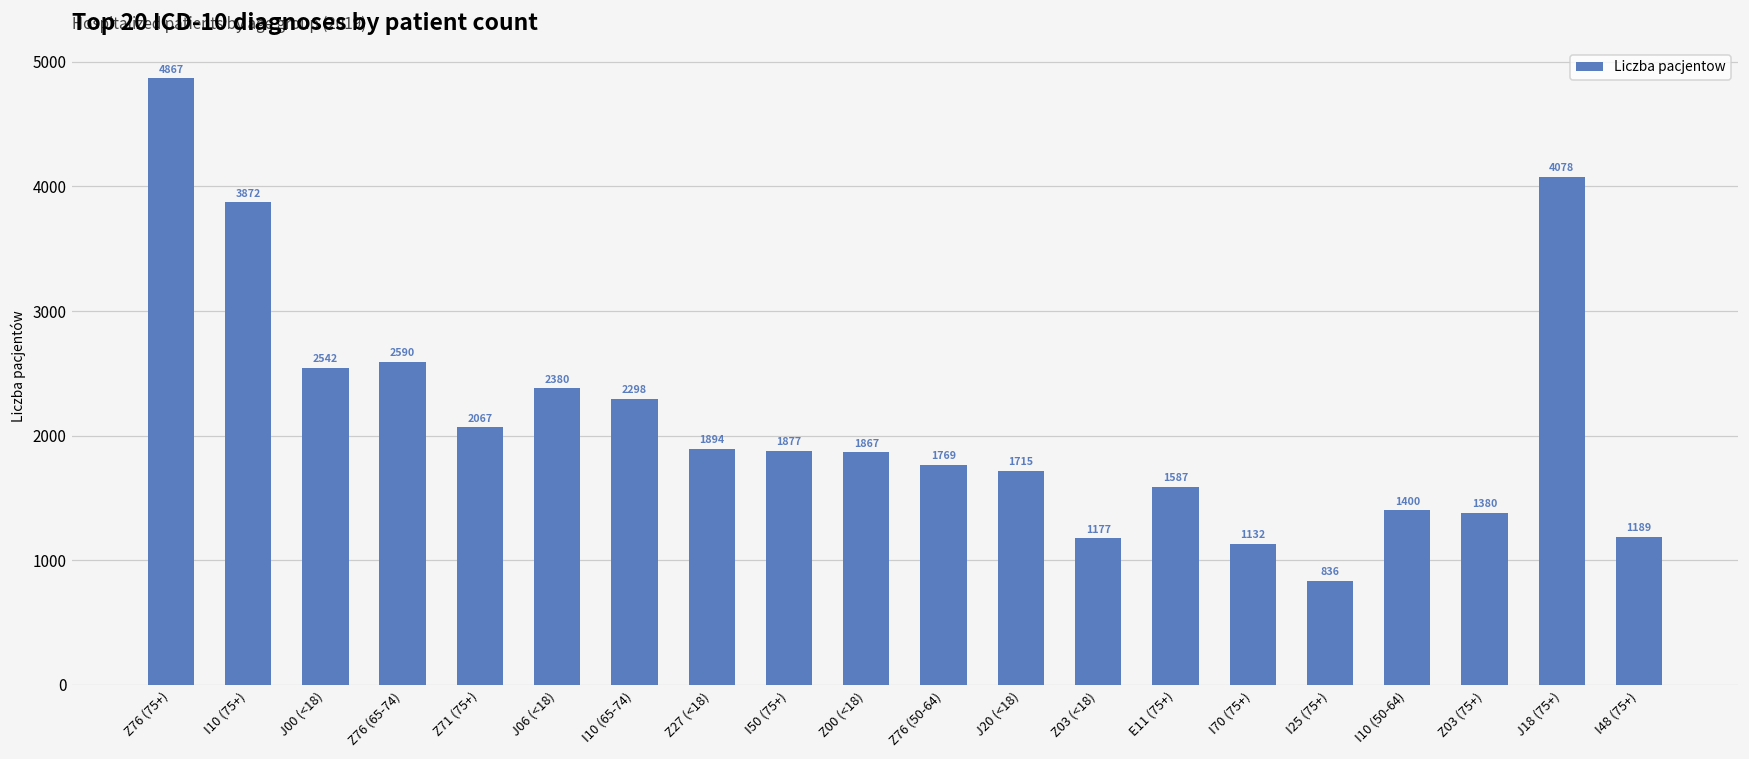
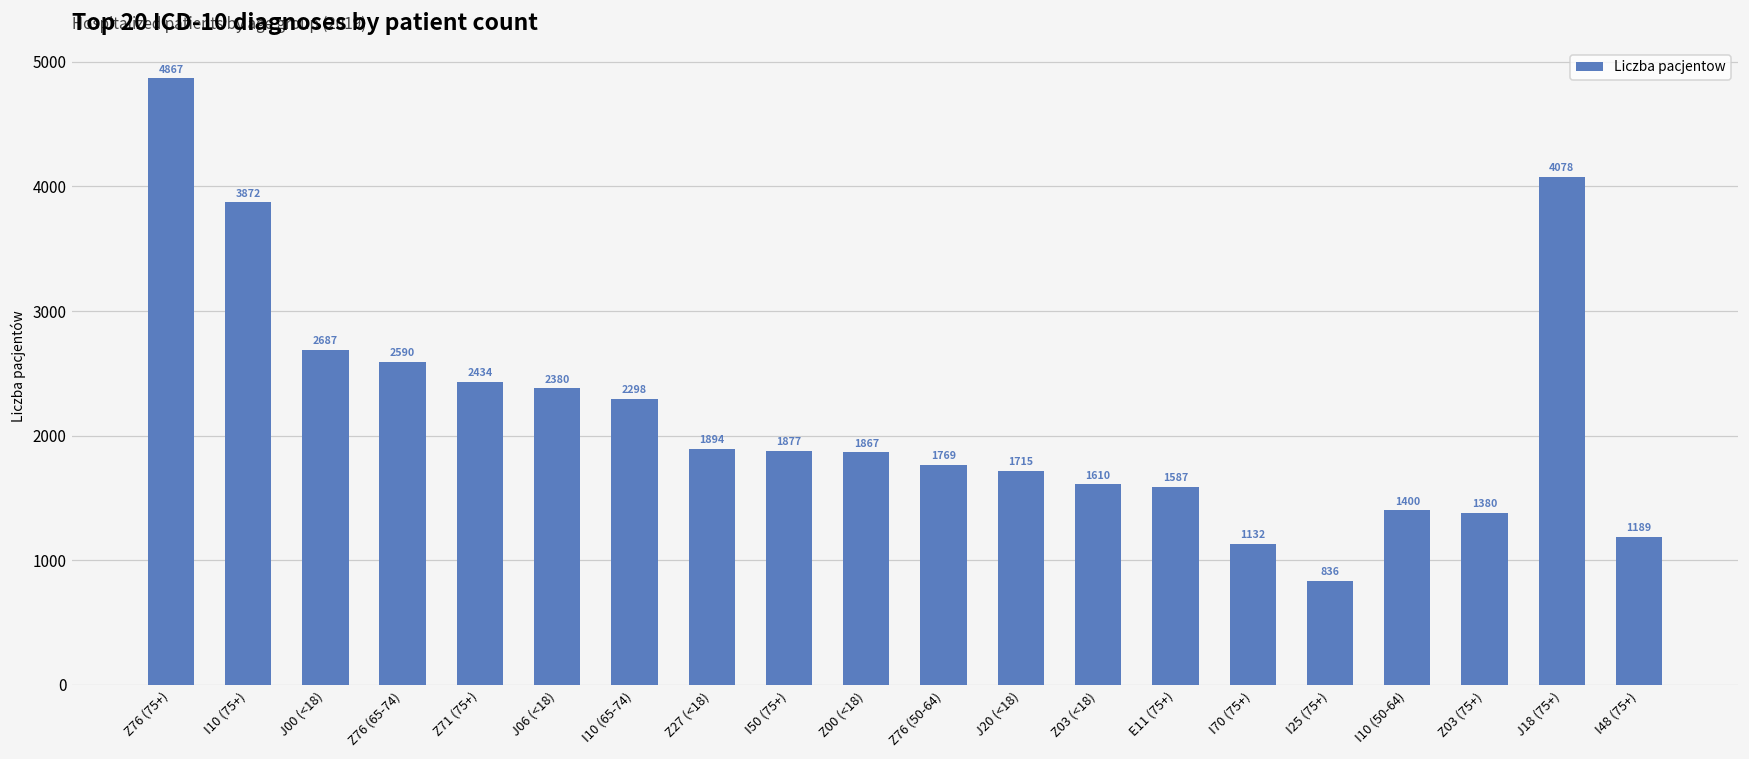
J00 (<18): 2542 -> 2687
Z71 (75+): 2067 -> 2434
Z03 (<18): 1177 -> 1610
